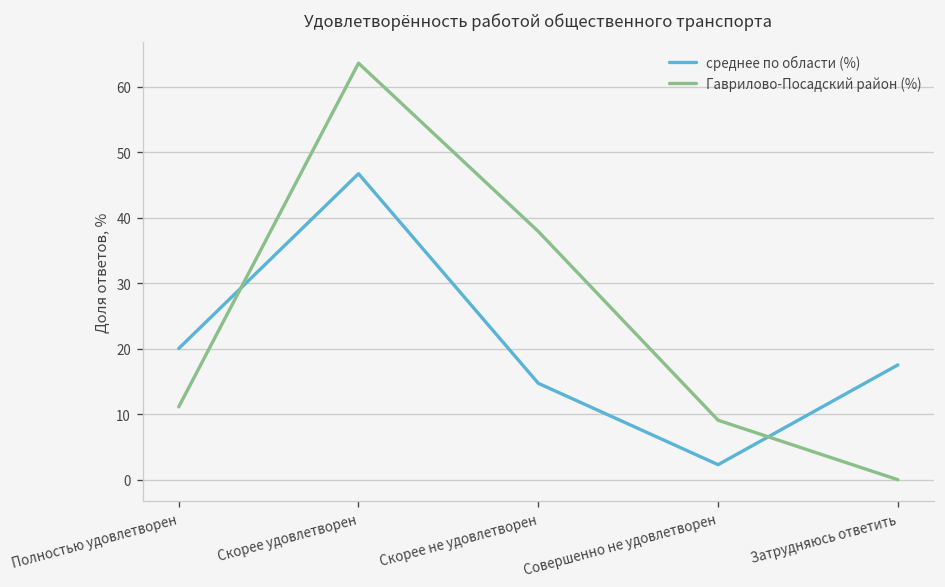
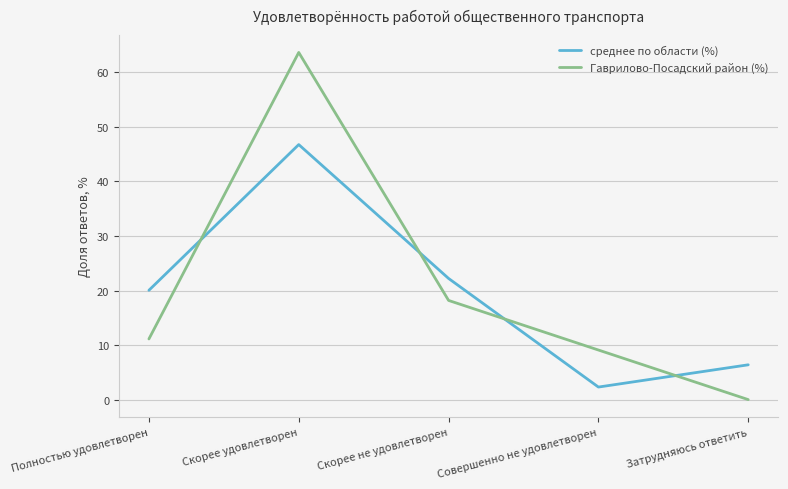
среднее по области (%), Скорее не удовлетворен: 15 -> 22
Гаврилово-Посадский район (%), Скорее не удовлетворен: 38 -> 18
среднее по области (%), Затрудняюсь ответить: 18 -> 6
